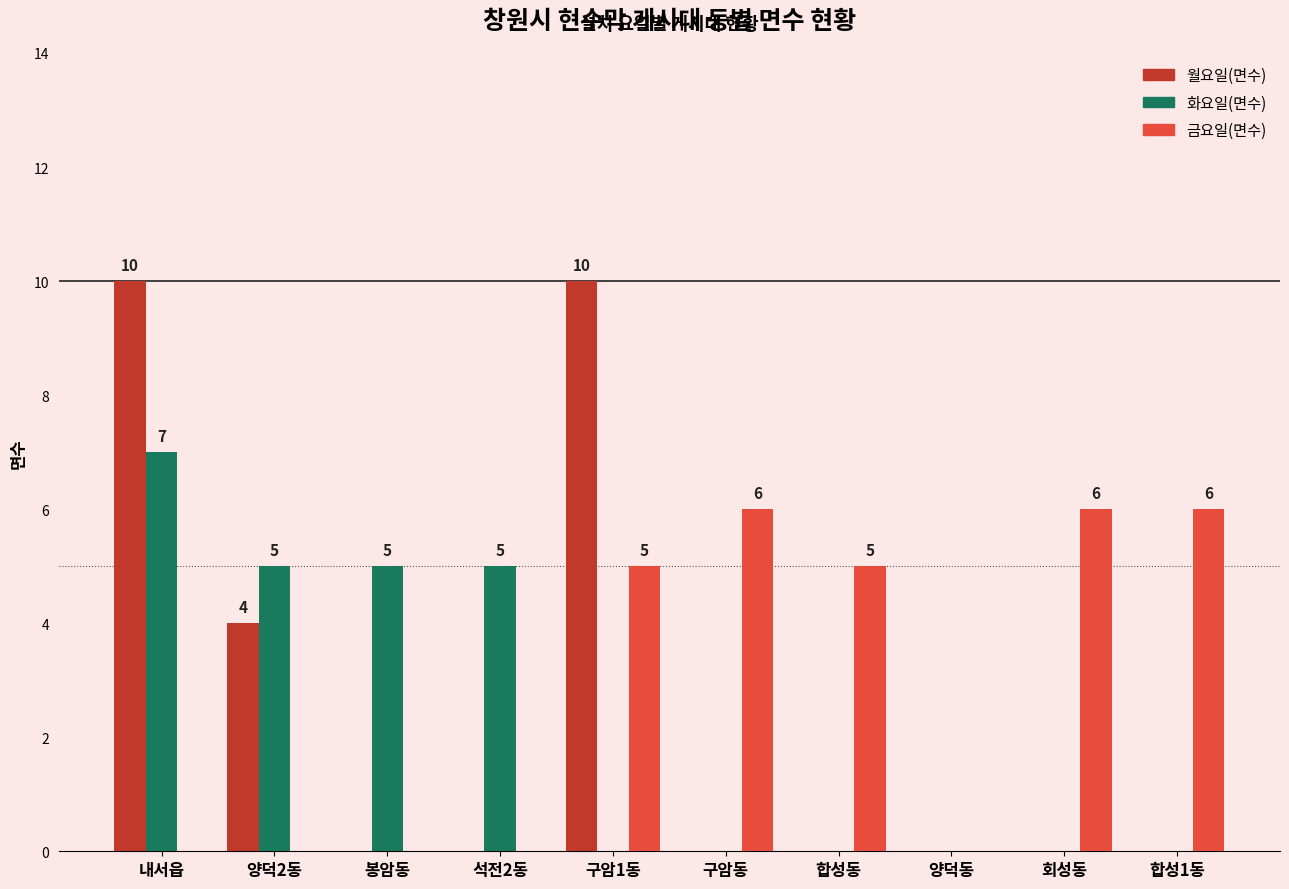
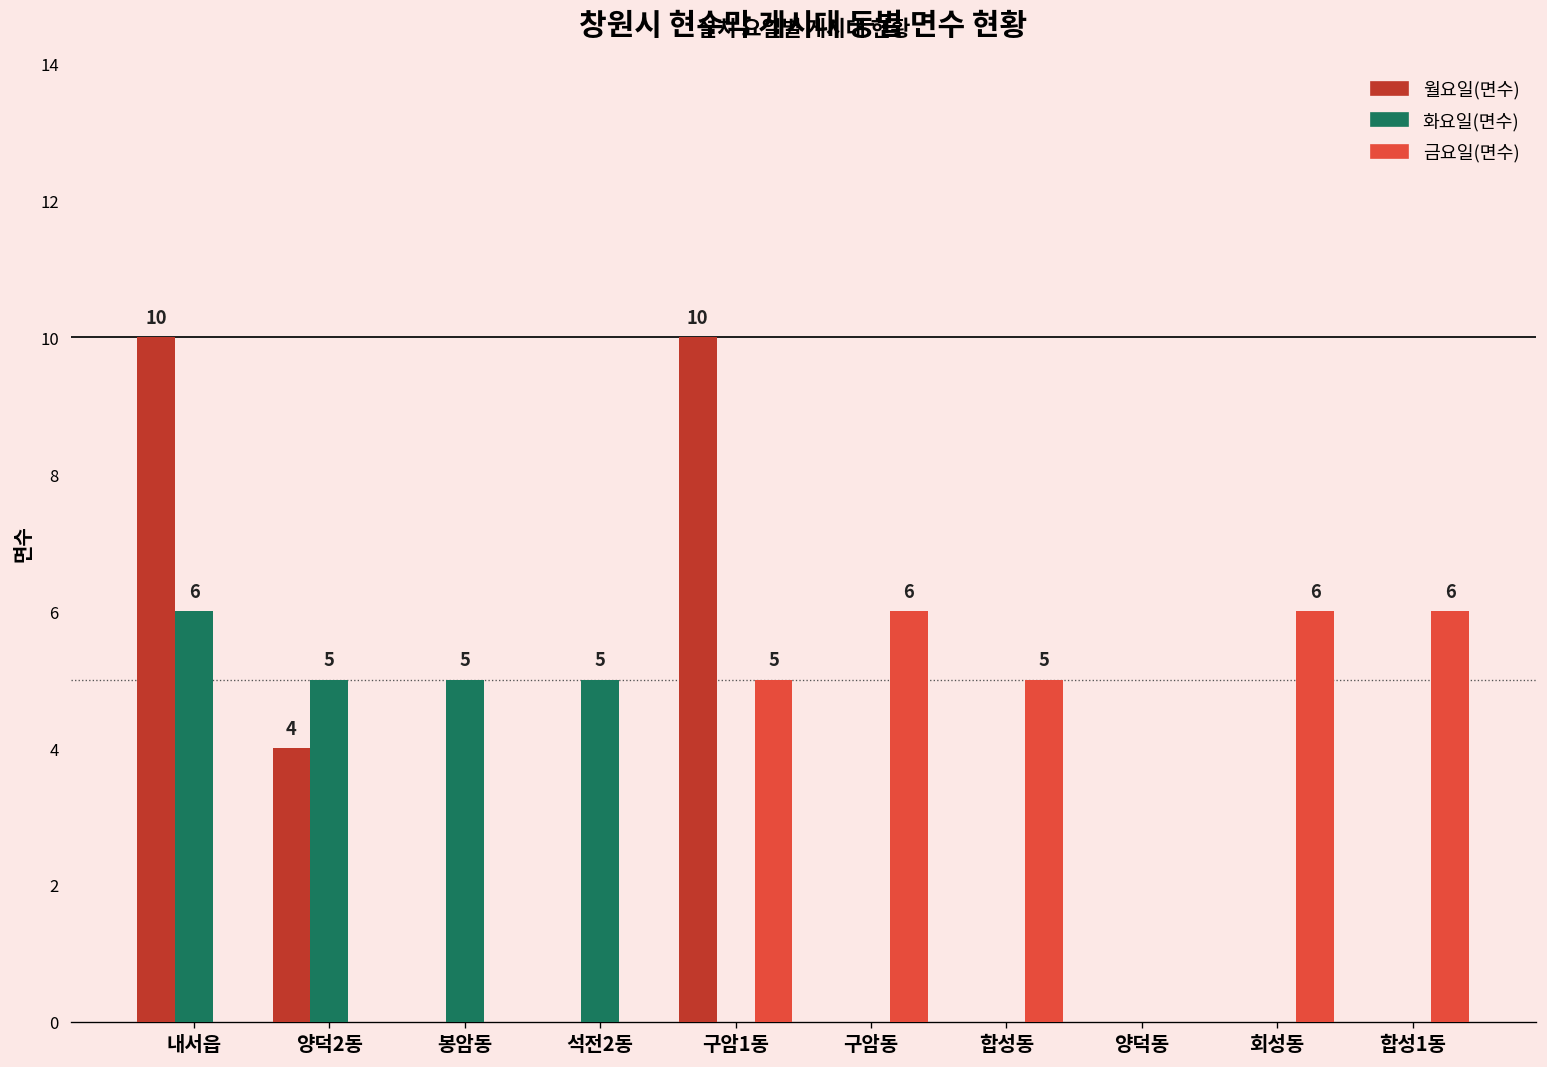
화요일(면수), 내서읍: 7 -> 6
